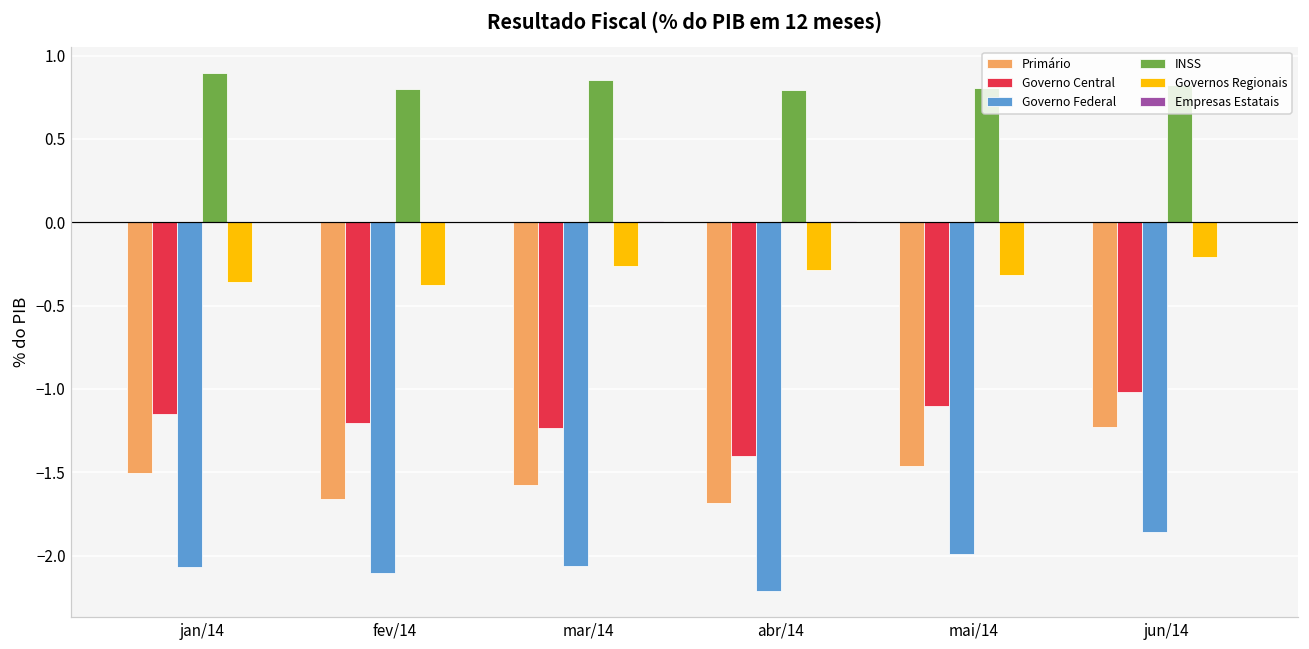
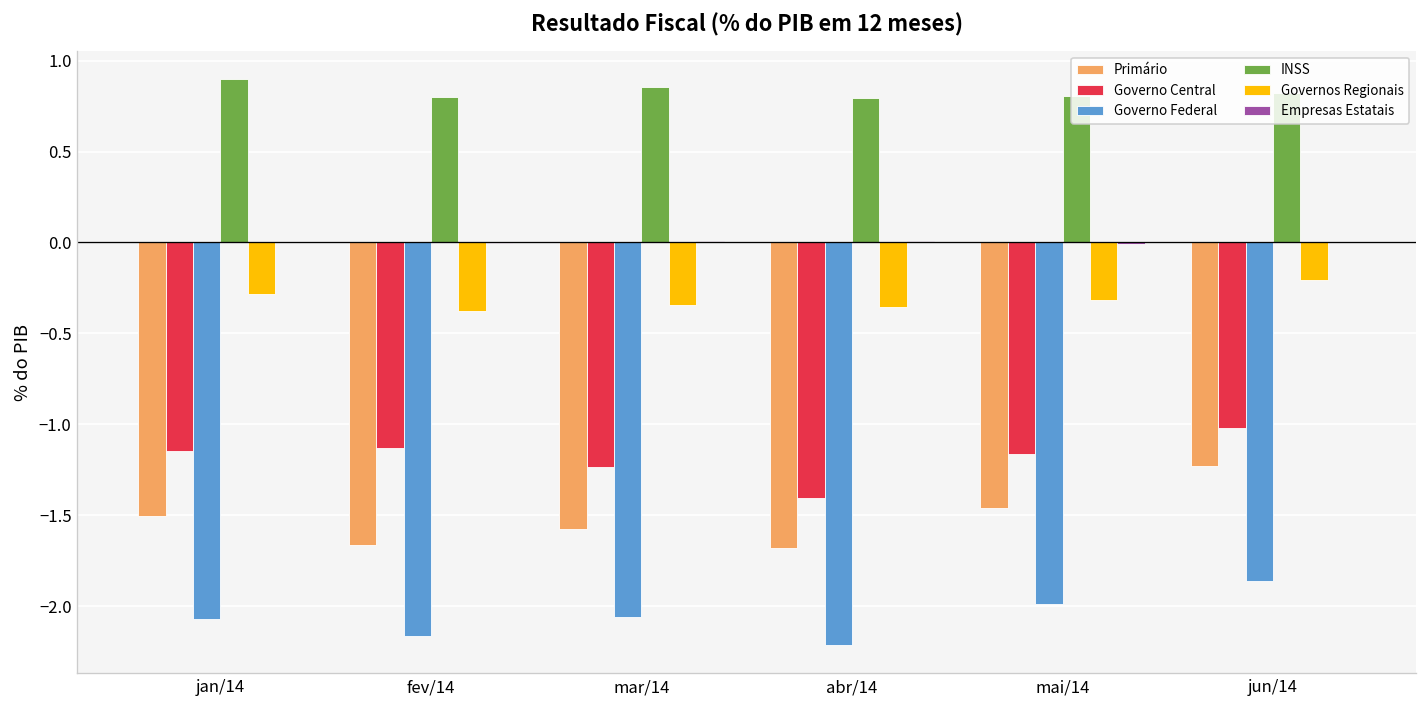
Governos Regionais, jan/14: -0.36 -> -0.29
Governo Central, fev/14: -1.21 -> -1.13
Governo Federal, fev/14: -2.10 -> -2.16
Governos Regionais, mar/14: -0.26 -> -0.35
Governos Regionais, abr/14: -0.29 -> -0.35
Governo Central, mai/14: -1.10 -> -1.16
